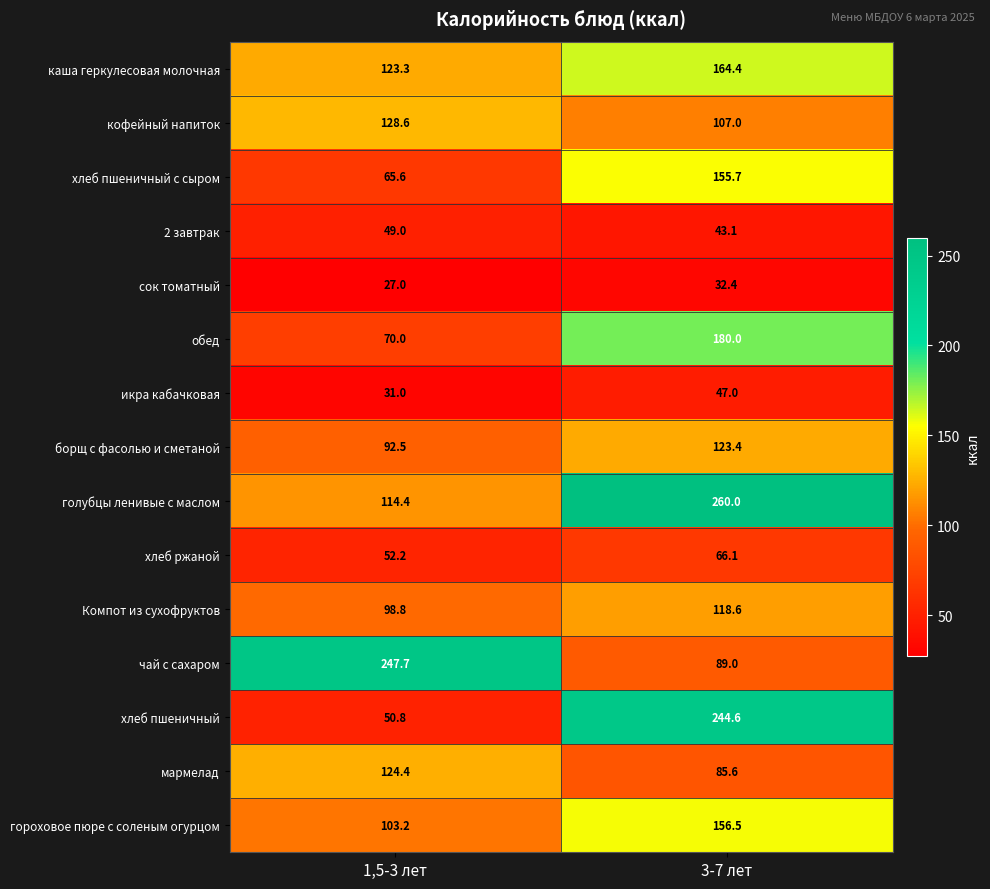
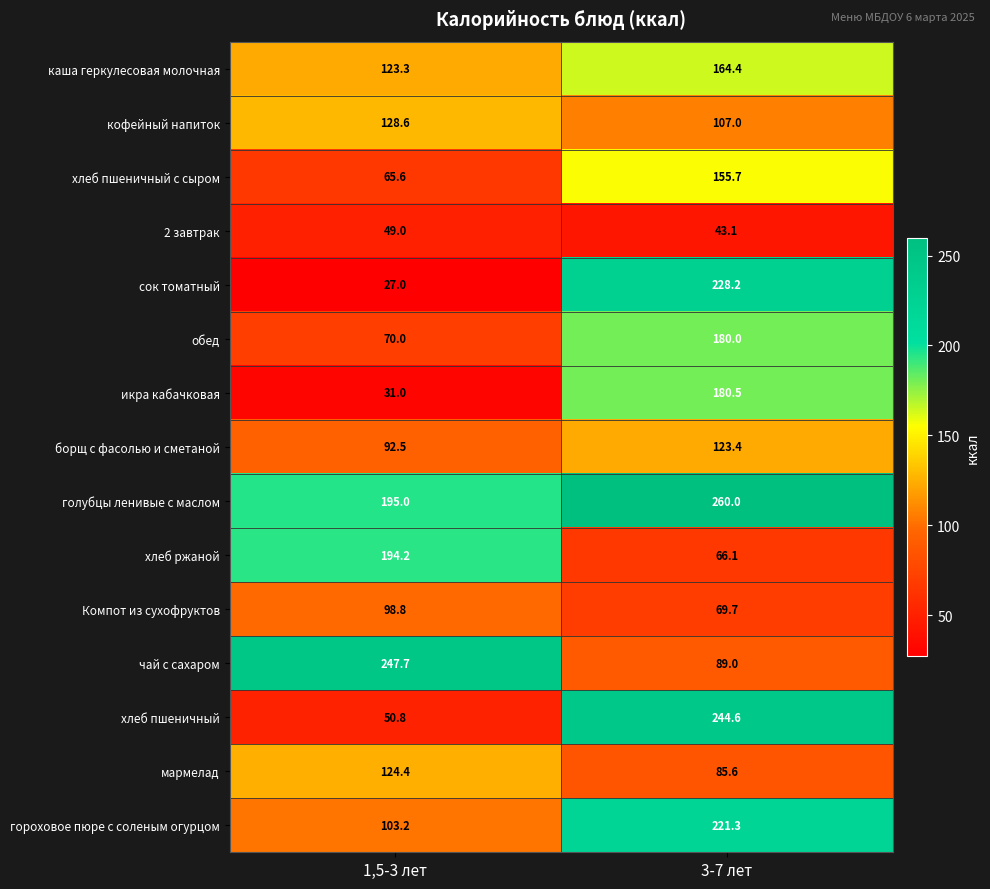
сок томатный, 3-7 лет: 32.4 -> 228.2
икра кабачковая, 3-7 лет: 47.0 -> 180.5
голубцы ленивые с маслом, 1,5-3 лет: 114.4 -> 195.0
хлеб ржаной, 1,5-3 лет: 52.2 -> 194.2
Компот из сухофруктов, 3-7 лет: 118.6 -> 69.7
гороховое пюре с соленым огурцом, 3-7 лет: 156.5 -> 221.3
